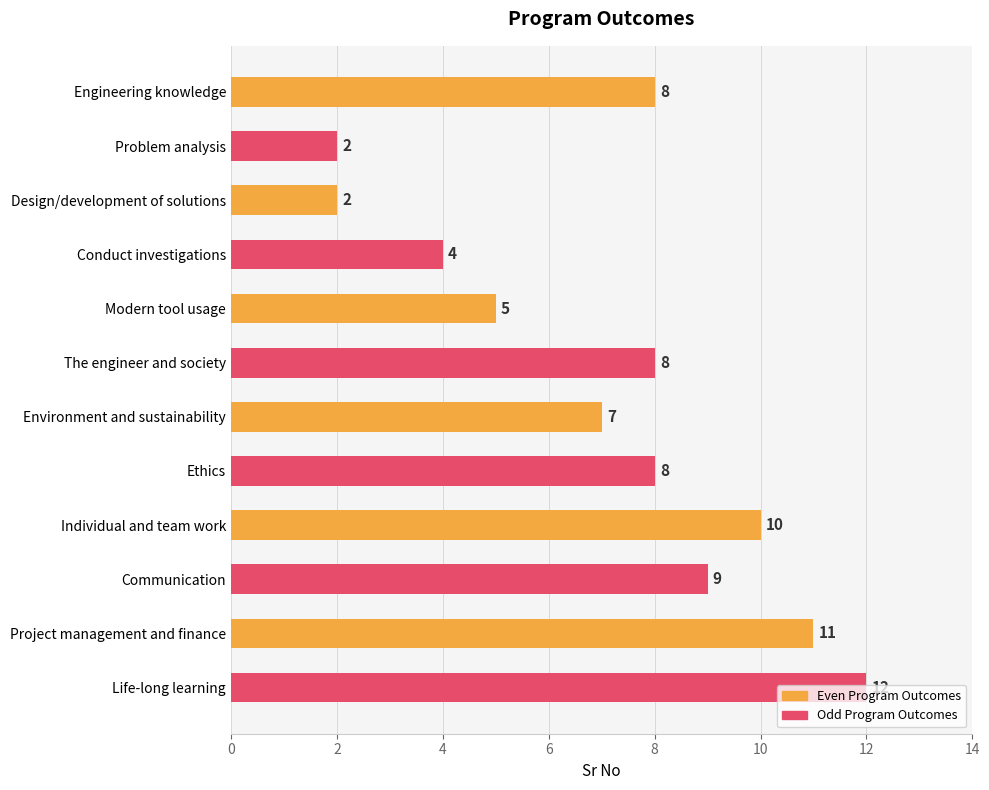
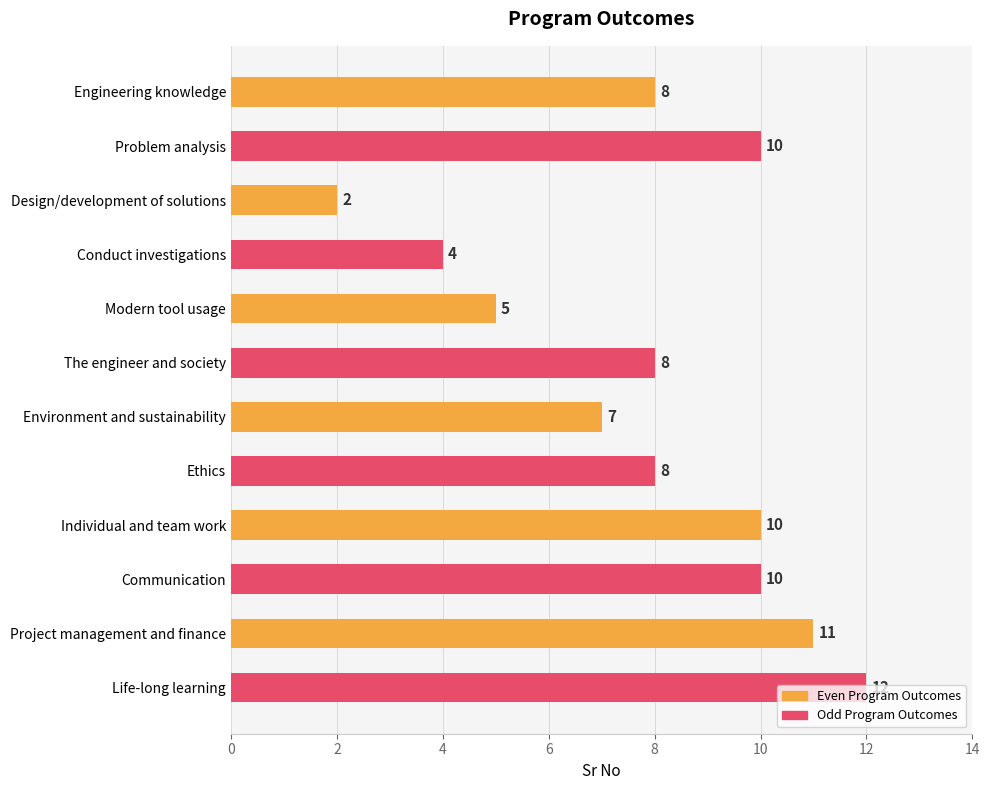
Problem analysis: 2 -> 10
Communication: 9 -> 10
